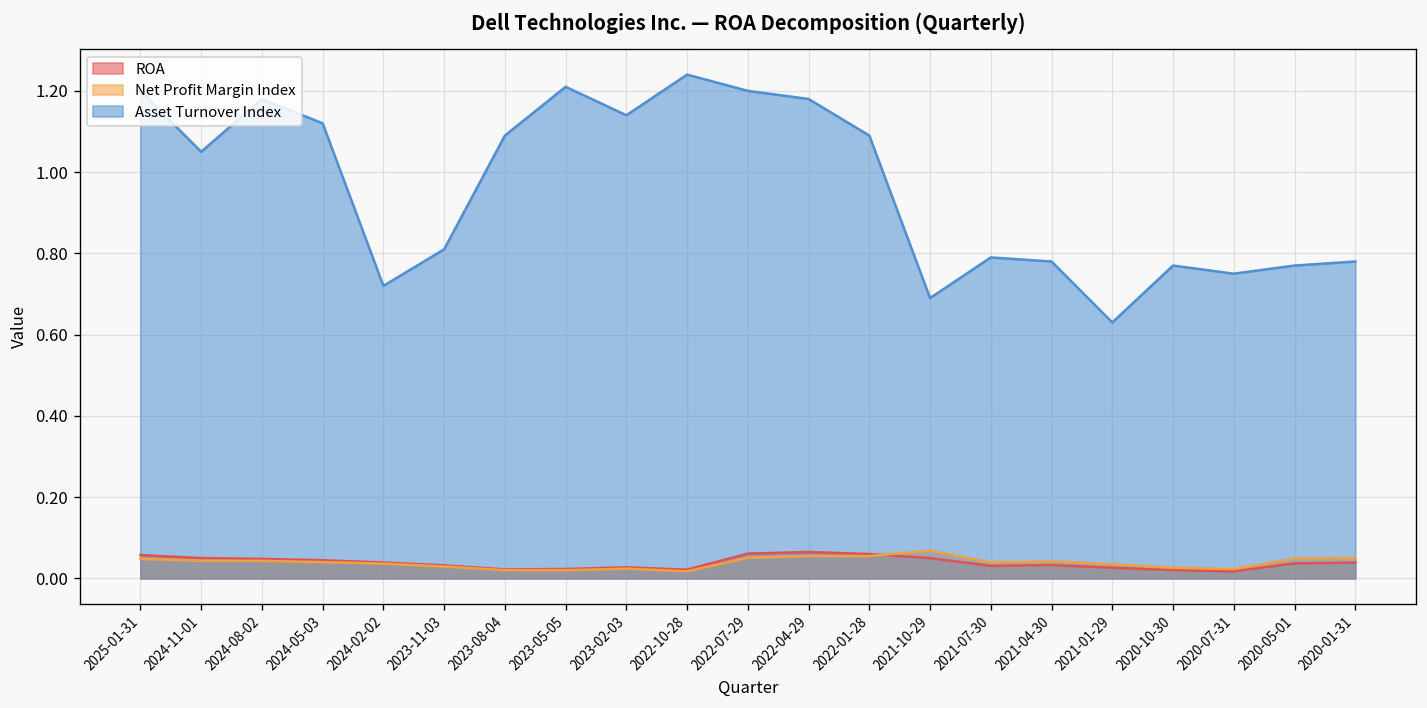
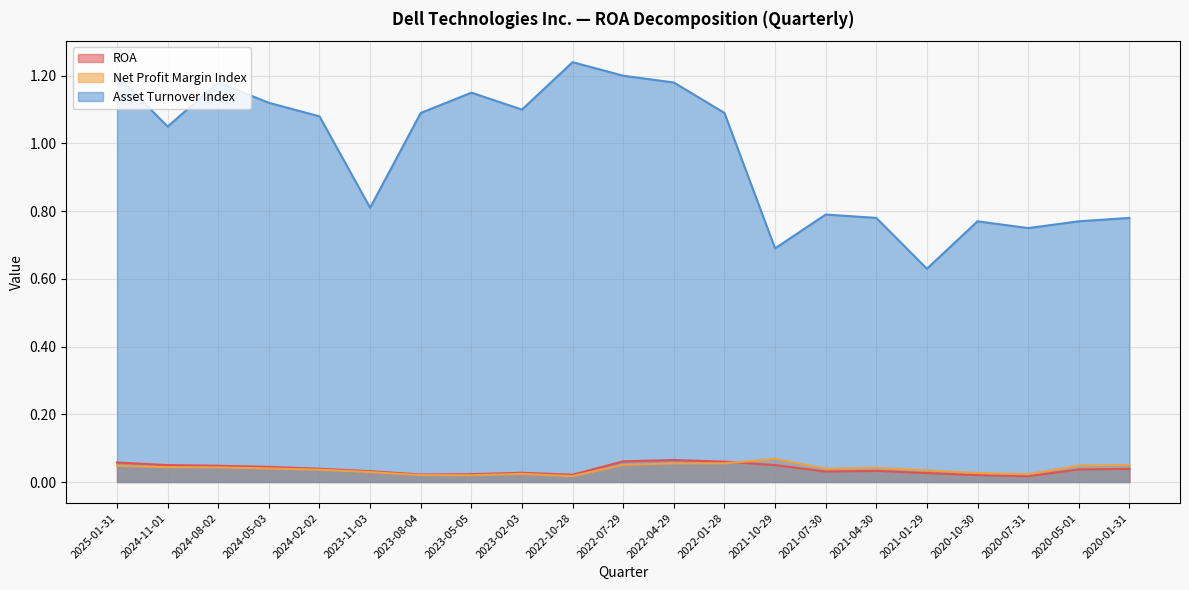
Asset Turnover Index, 2024-02-02: 0.72 -> 1.08
Asset Turnover Index, 2023-05-05: 1.21 -> 1.15
Asset Turnover Index, 2023-02-03: 1.14 -> 1.10
